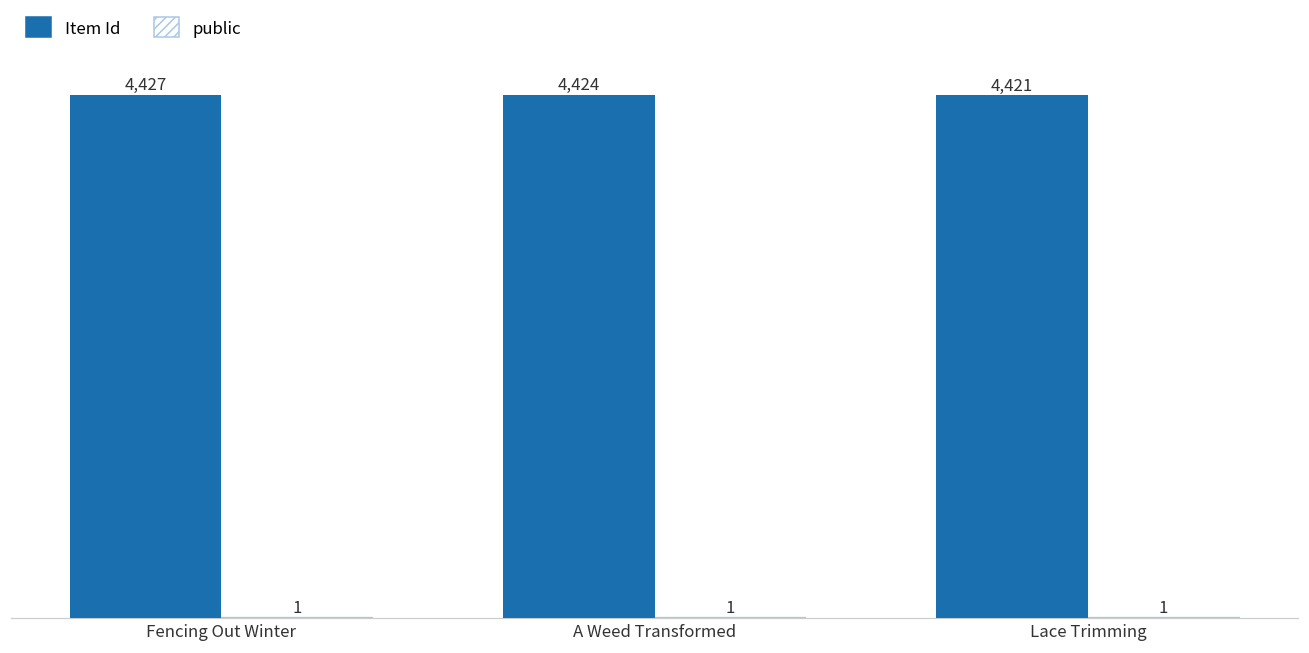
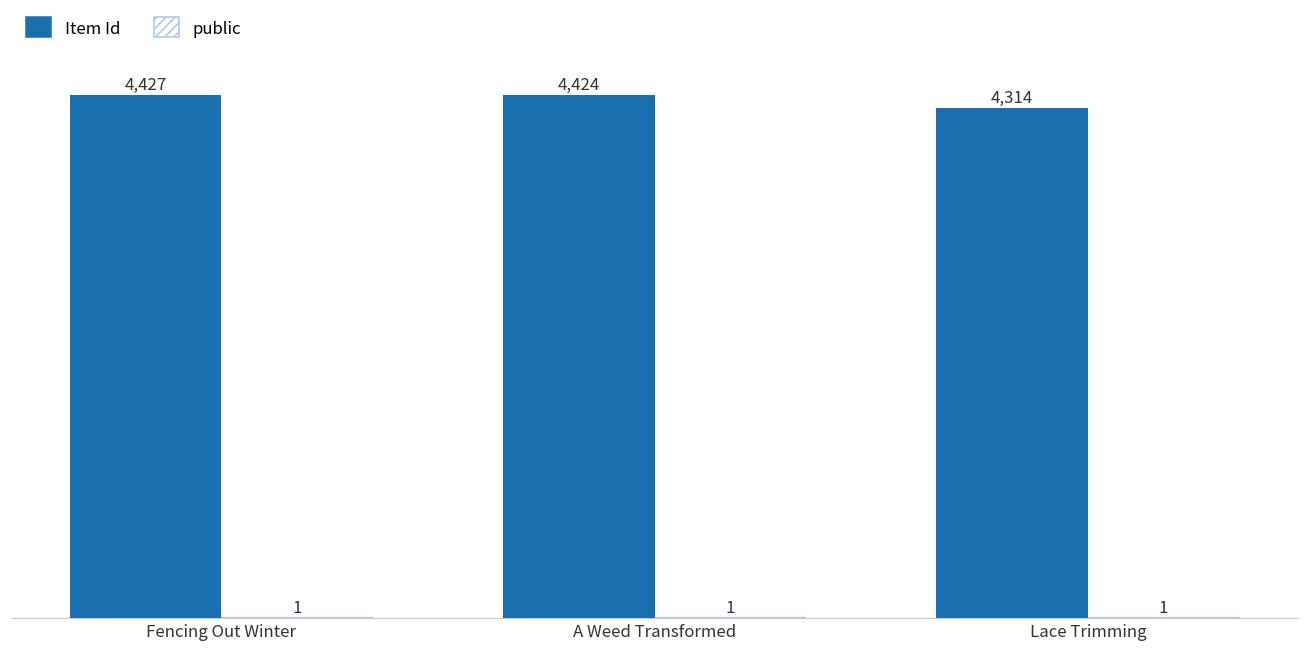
Item Id, Lace Trimming: 4,421 -> 4,314
